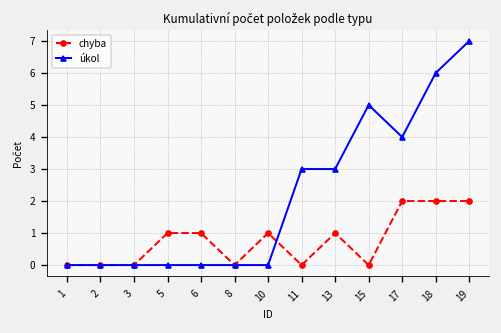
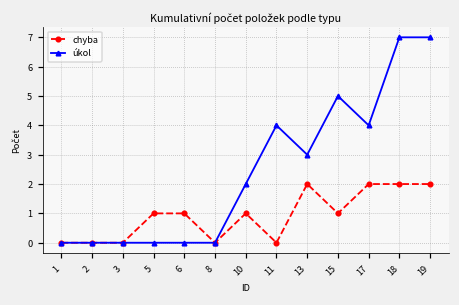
úkol, 10: 0 -> 2
úkol, 11: 3 -> 4
chyba, 13: 1 -> 2
chyba, 15: 0 -> 1
úkol, 18: 6 -> 7
